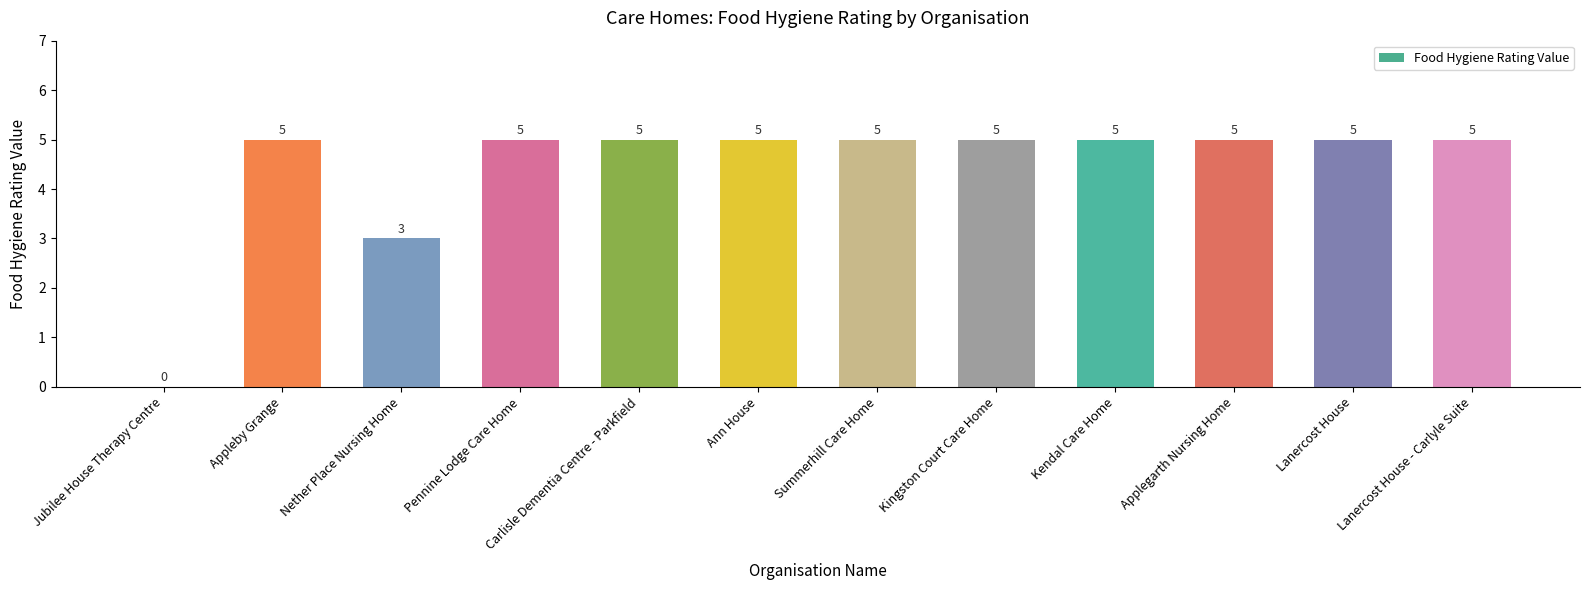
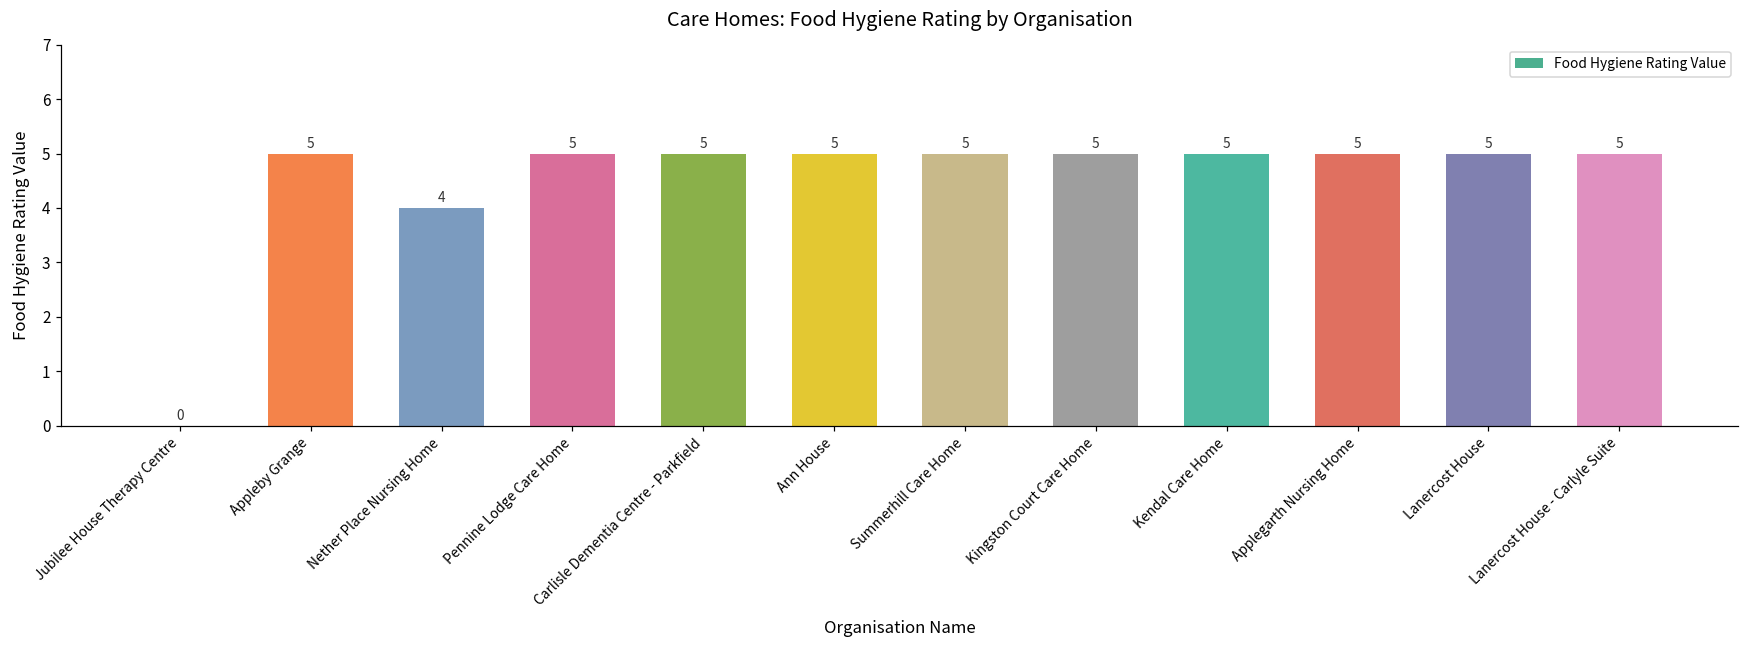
Nether Place Nursing Home: 3 -> 4
